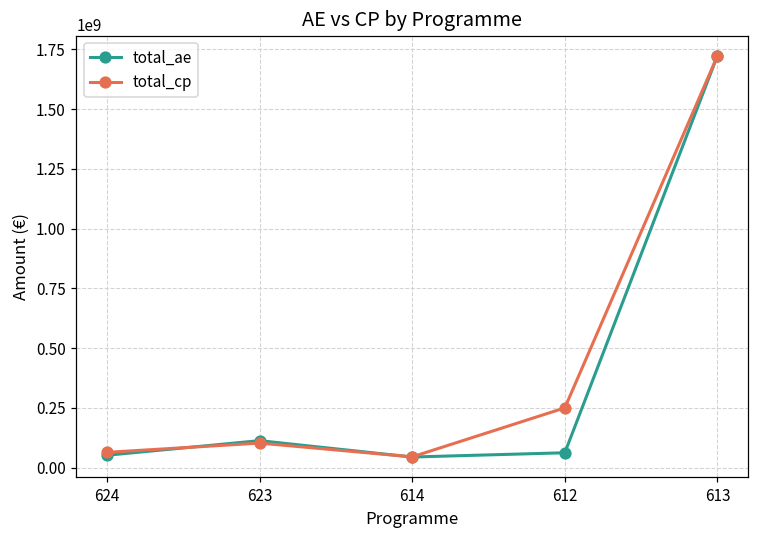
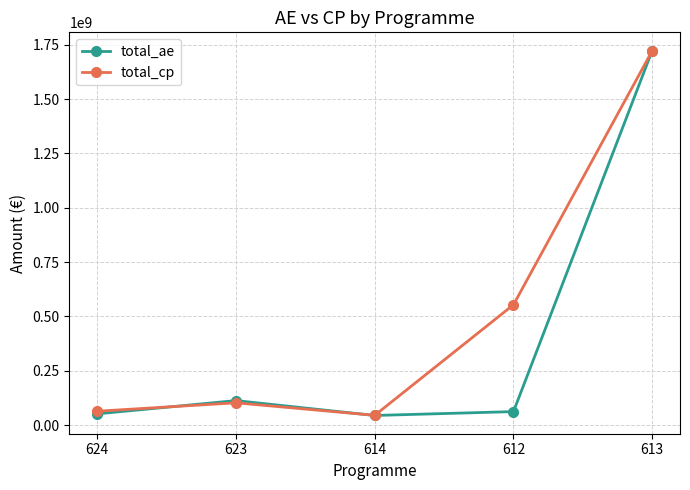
total_cp, 612: 250000000 -> 550000000
